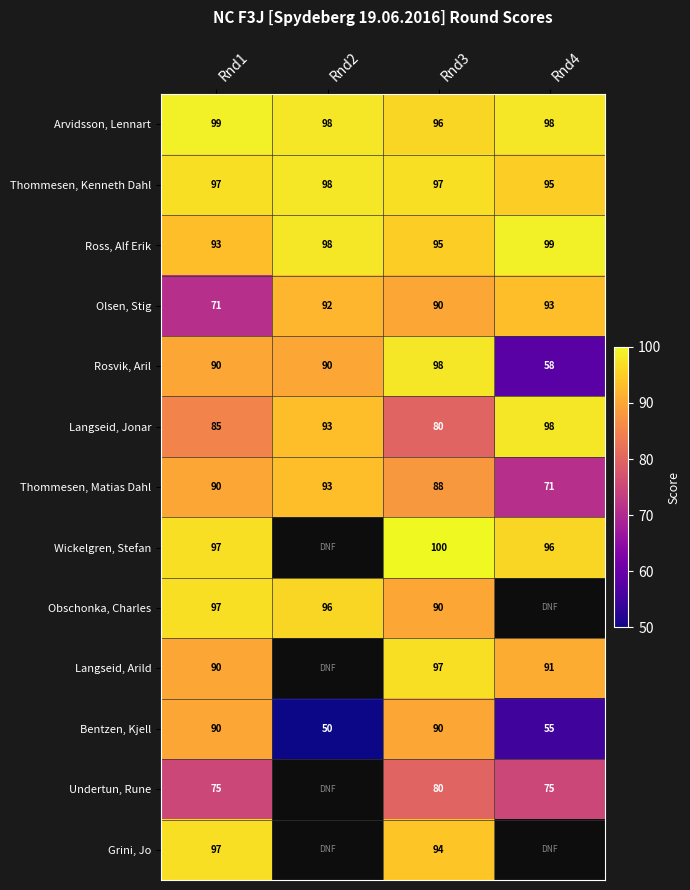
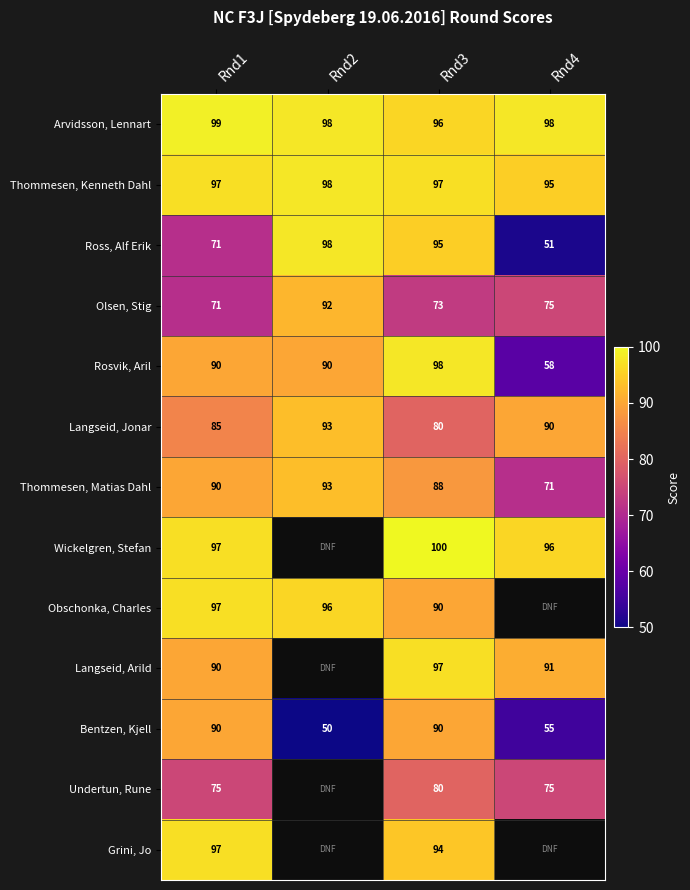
Ross, Alf Erik, Rnd1: 93 -> 71
Ross, Alf Erik, Rnd4: 99 -> 51
Olsen, Stig, Rnd3: 90 -> 73
Olsen, Stig, Rnd4: 93 -> 75
Langseid, Jonar, Rnd4: 98 -> 90
